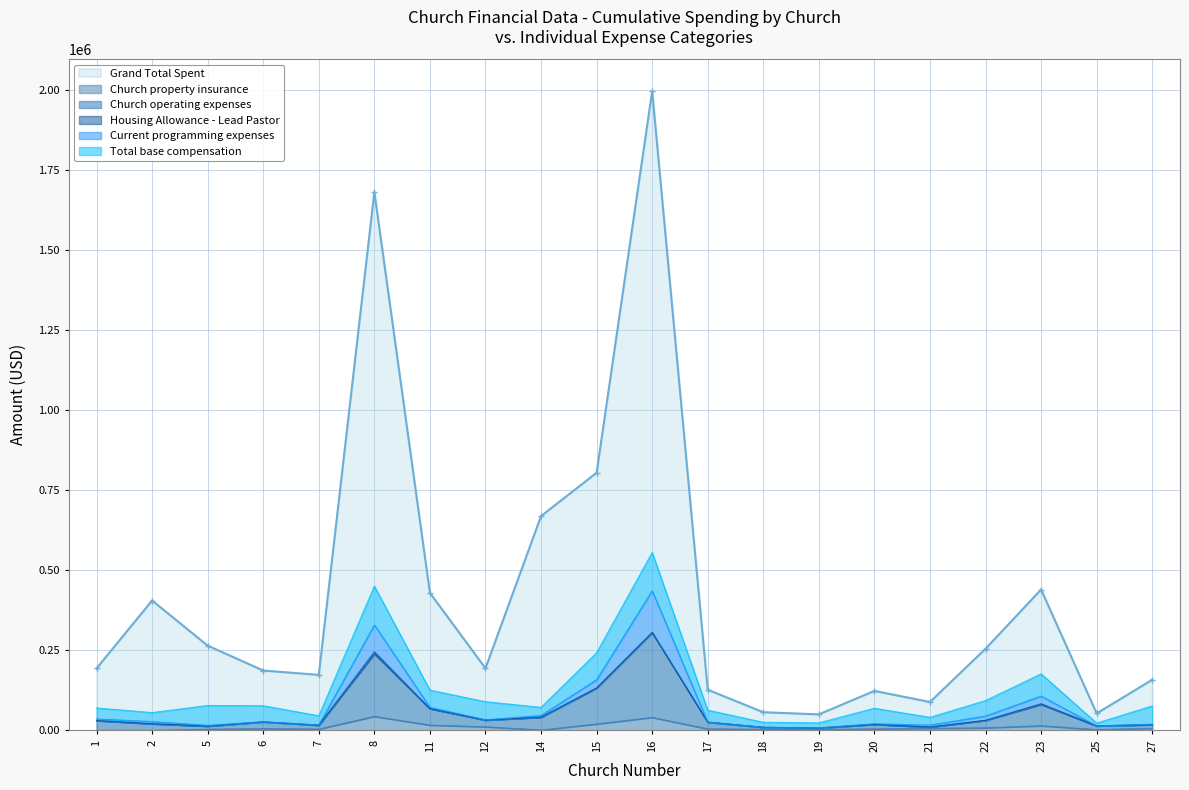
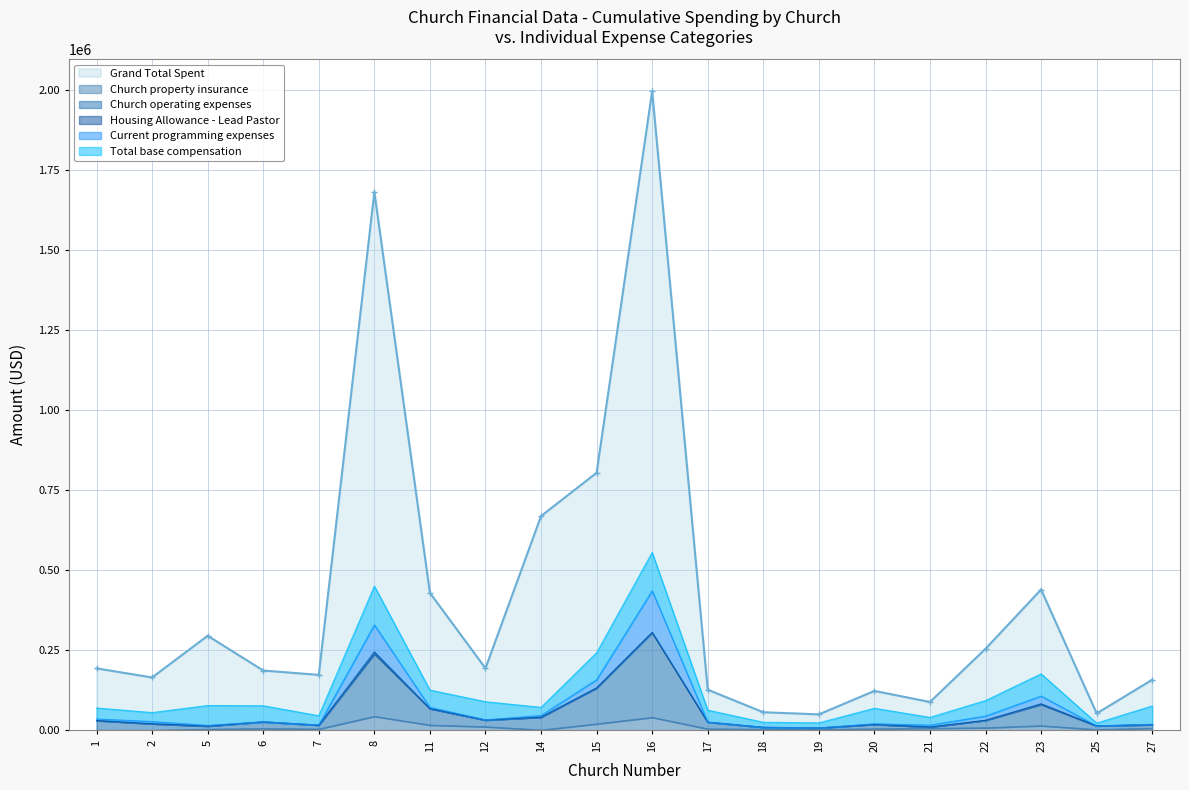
Grand Total Spent, 2: 410000 -> 170000
Grand Total Spent, 5: 260000 -> 300000
